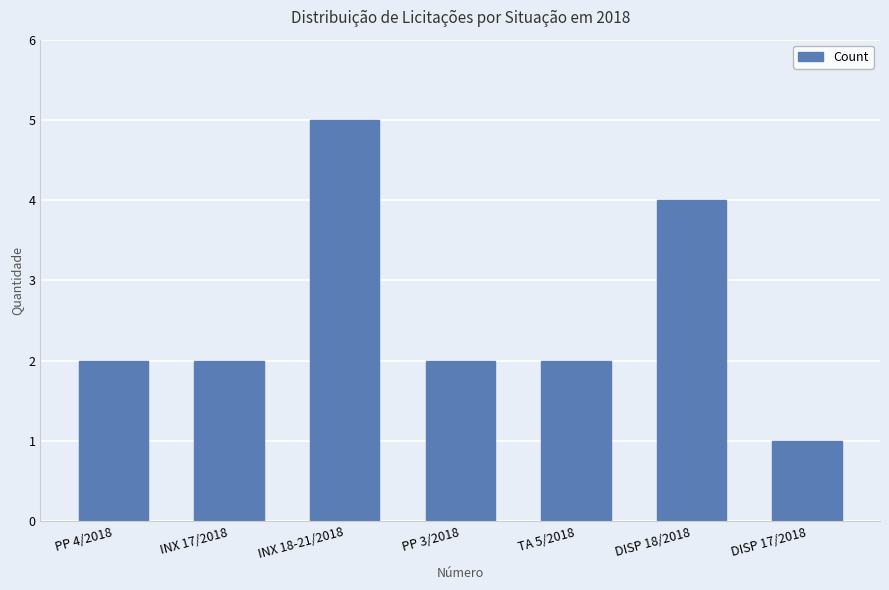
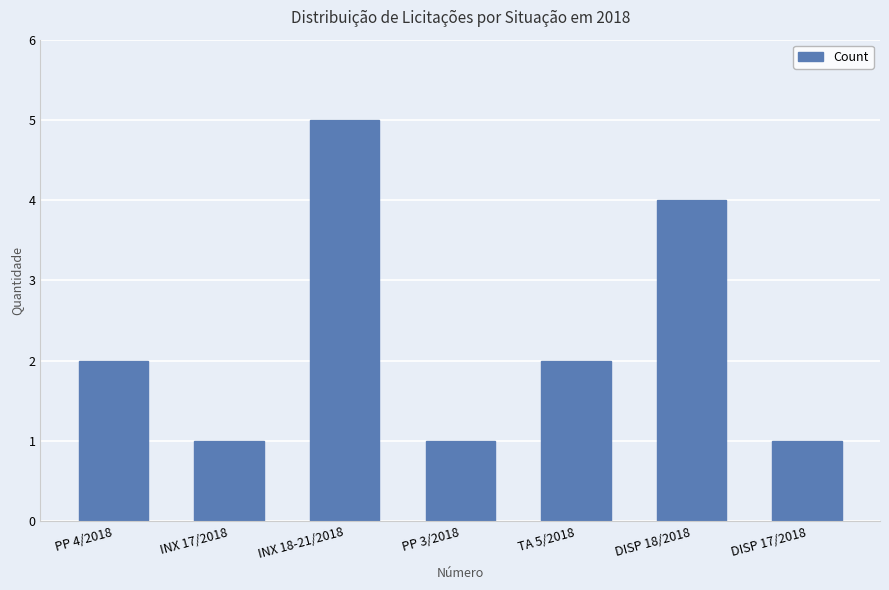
INX 17/2018: 2 -> 1
PP 3/2018: 2 -> 1
